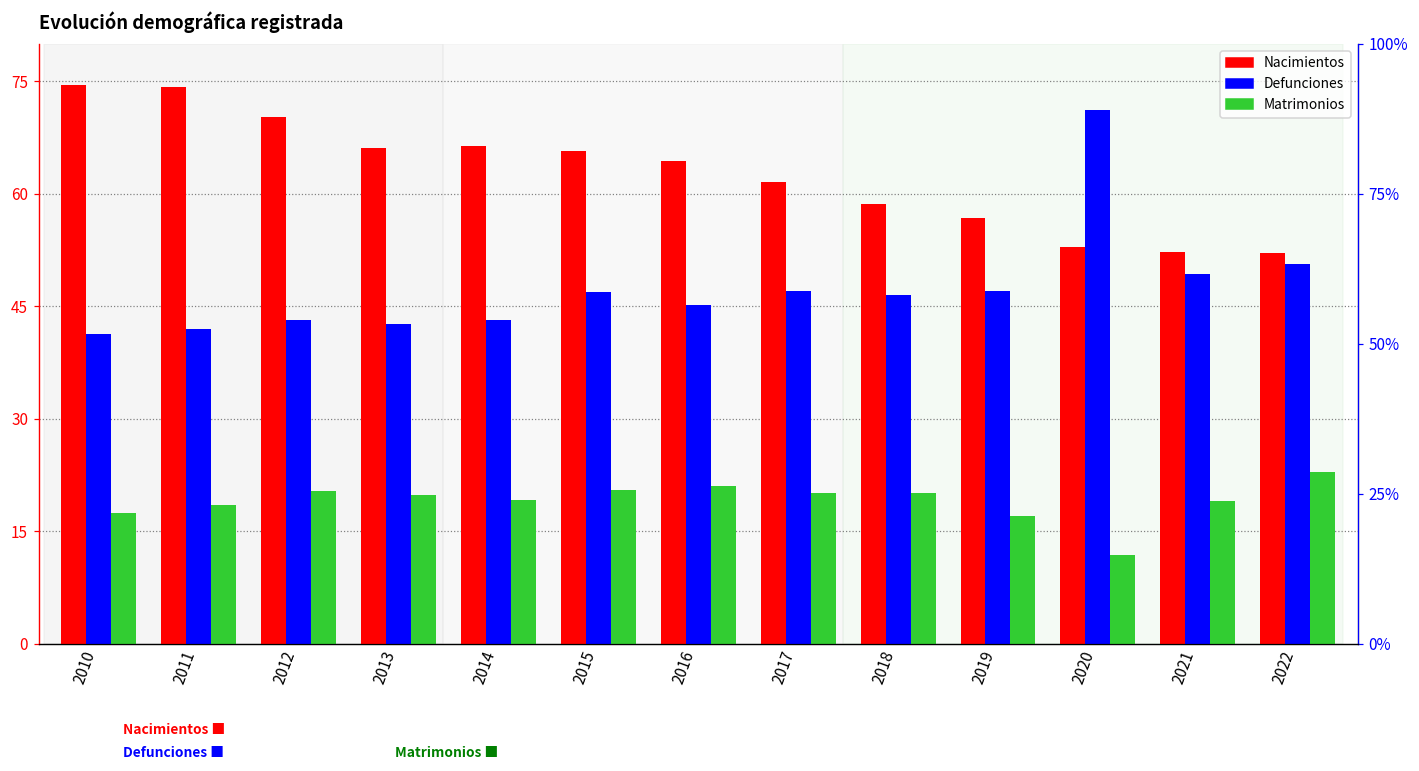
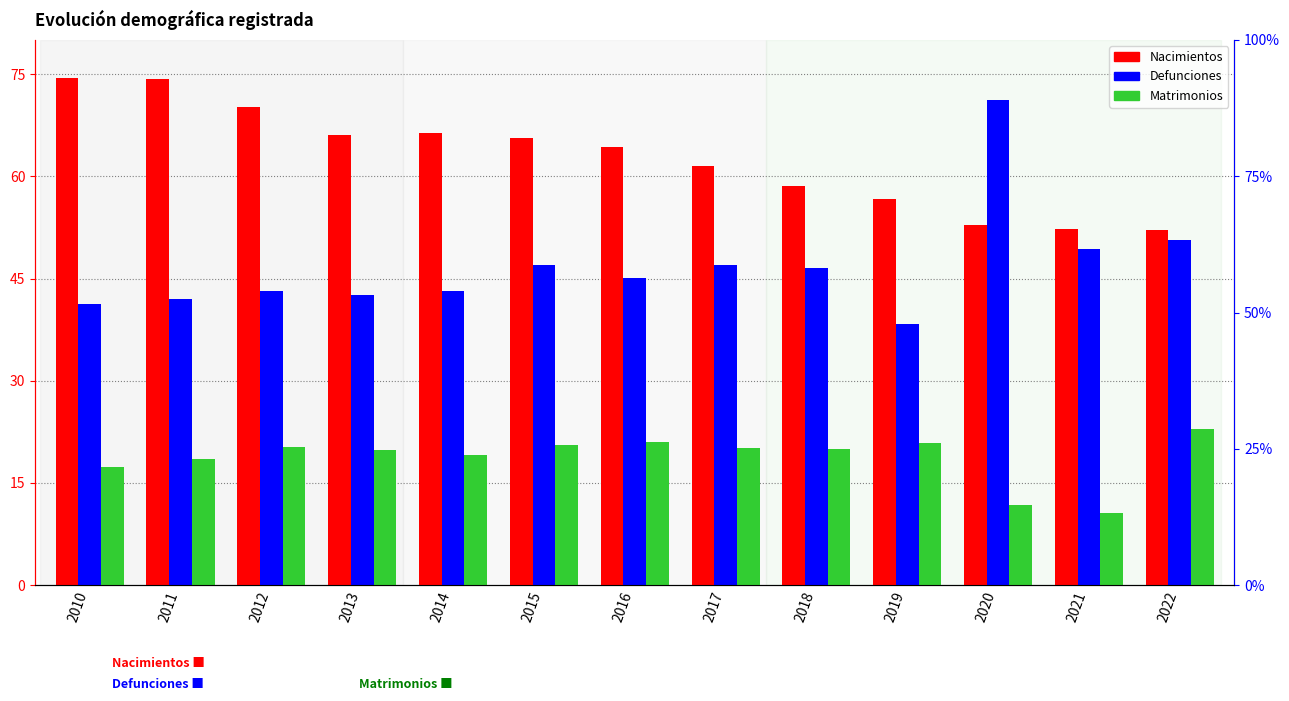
Defunciones, 2019: 47 -> 38
Matrimonios, 2019: 17 -> 21
Matrimonios, 2021: 19 -> 11
